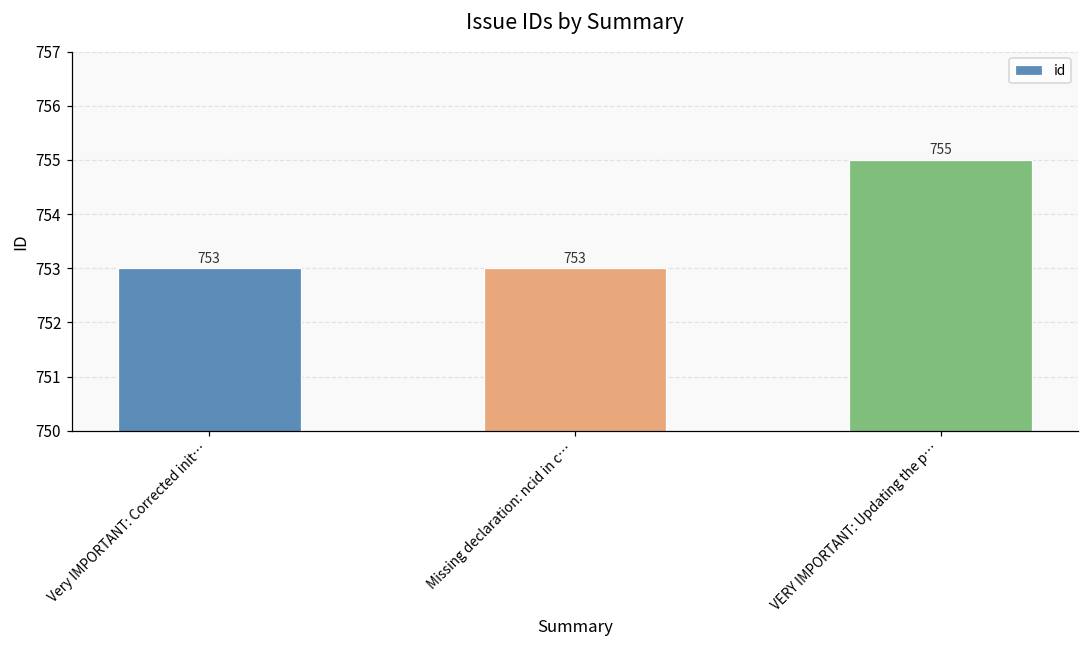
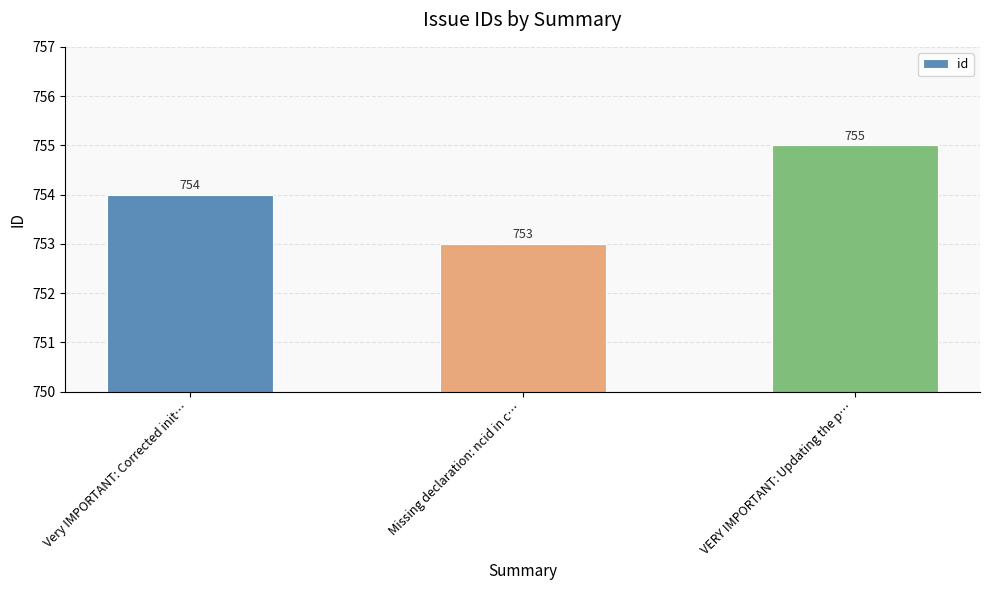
Very IMPORTANT: Corrected init…: 753 -> 754
